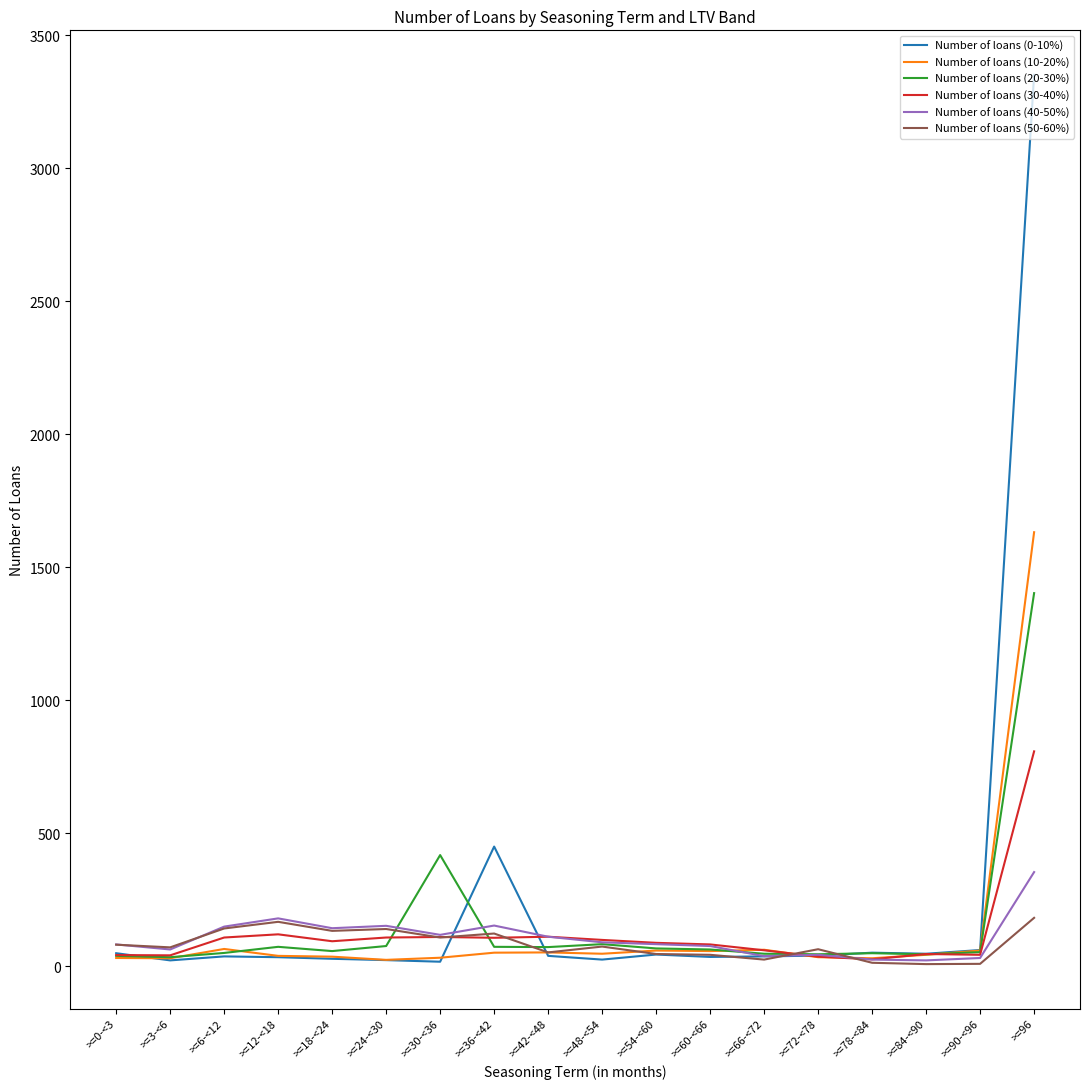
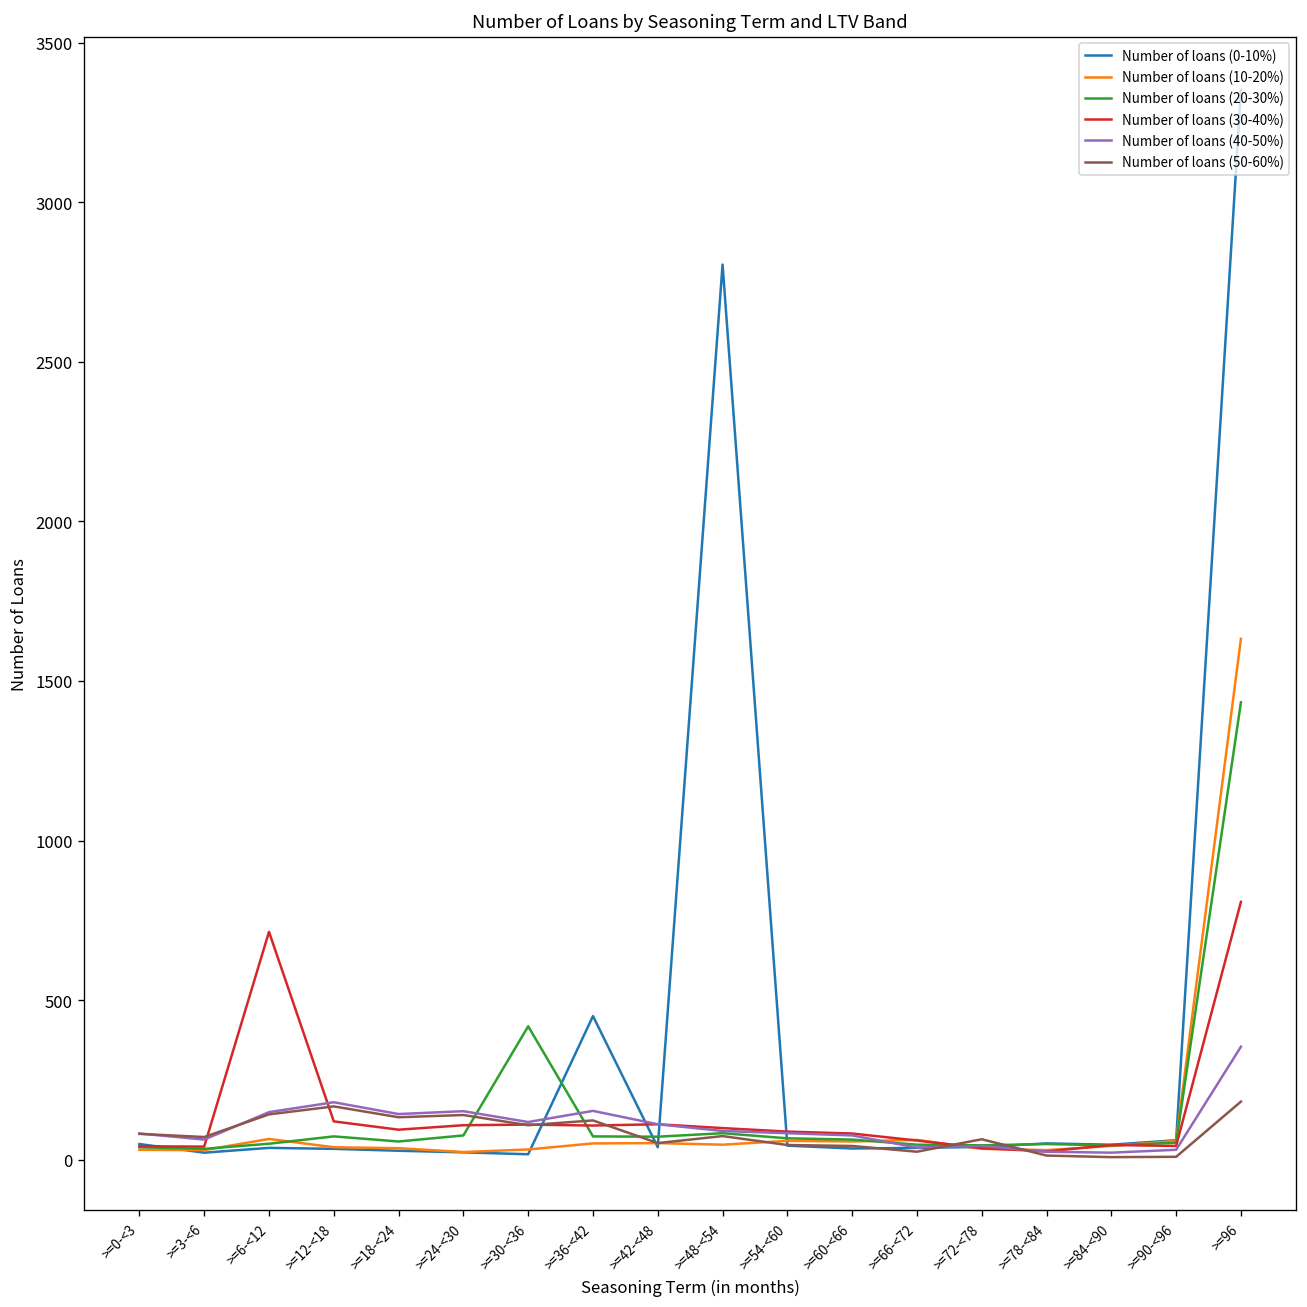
Number of loans (30-40%), >=6-<12: 110 -> 710
Number of loans (0-10%), >=48-<54: 30 -> 2810
Number of loans (20-30%), >=96: 1400 -> 1430
